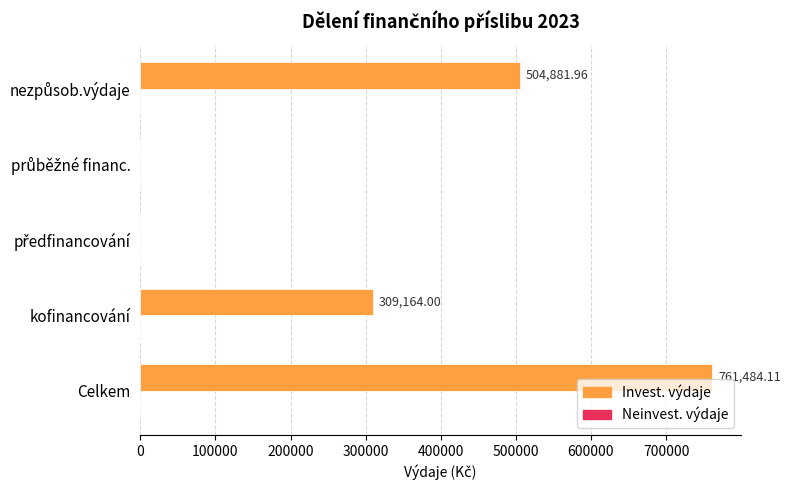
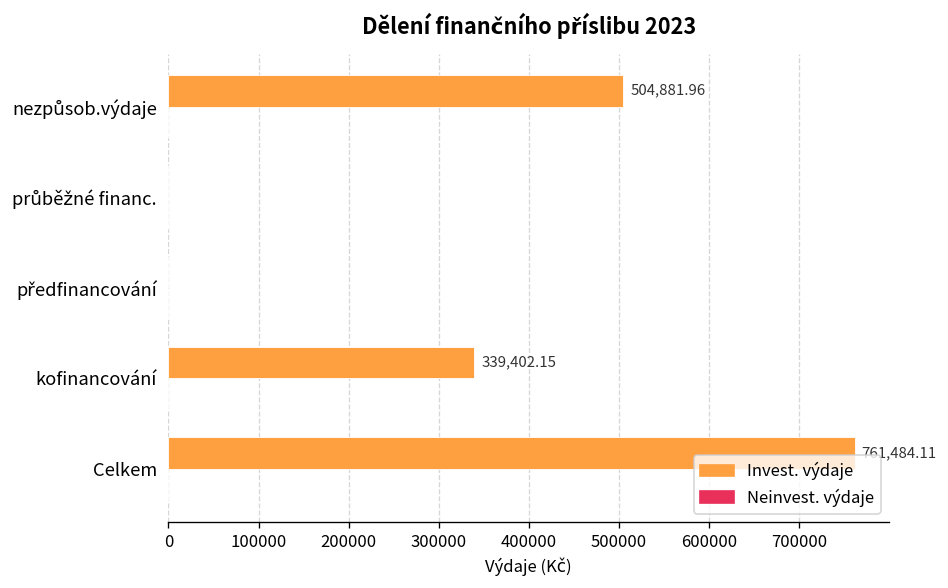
Invest. výdaje, kofinancování: 309,164.00 -> 339,402.15
